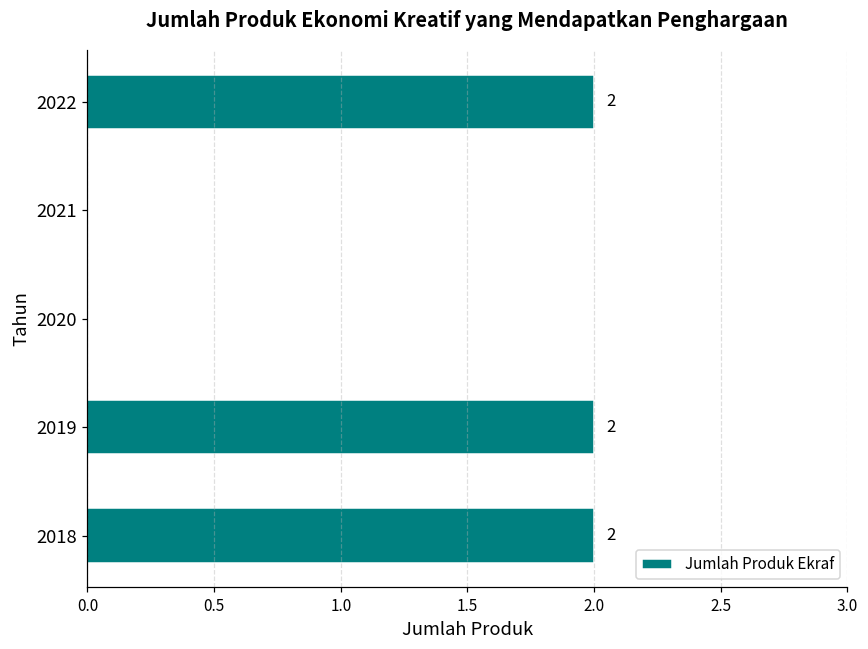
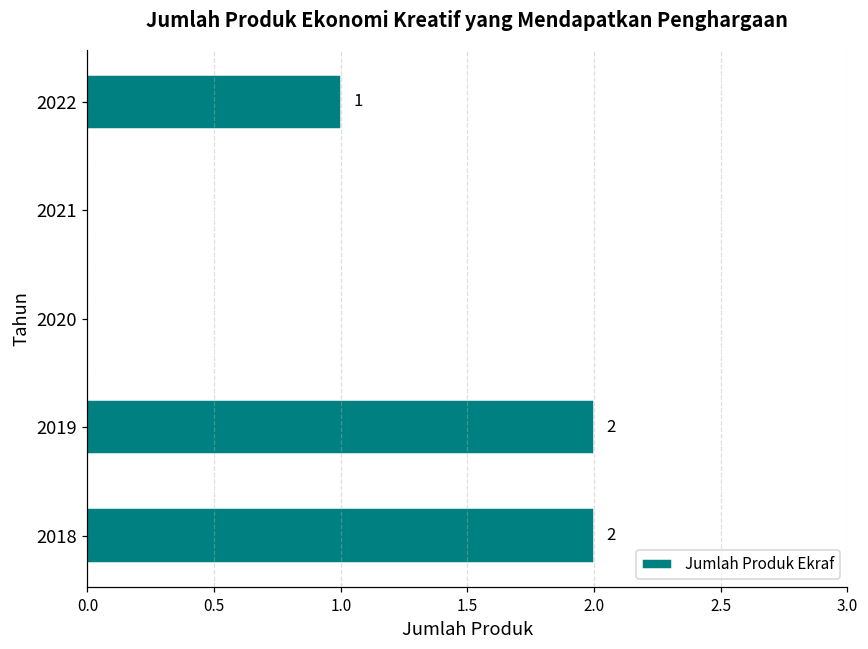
2022: 2 -> 1
